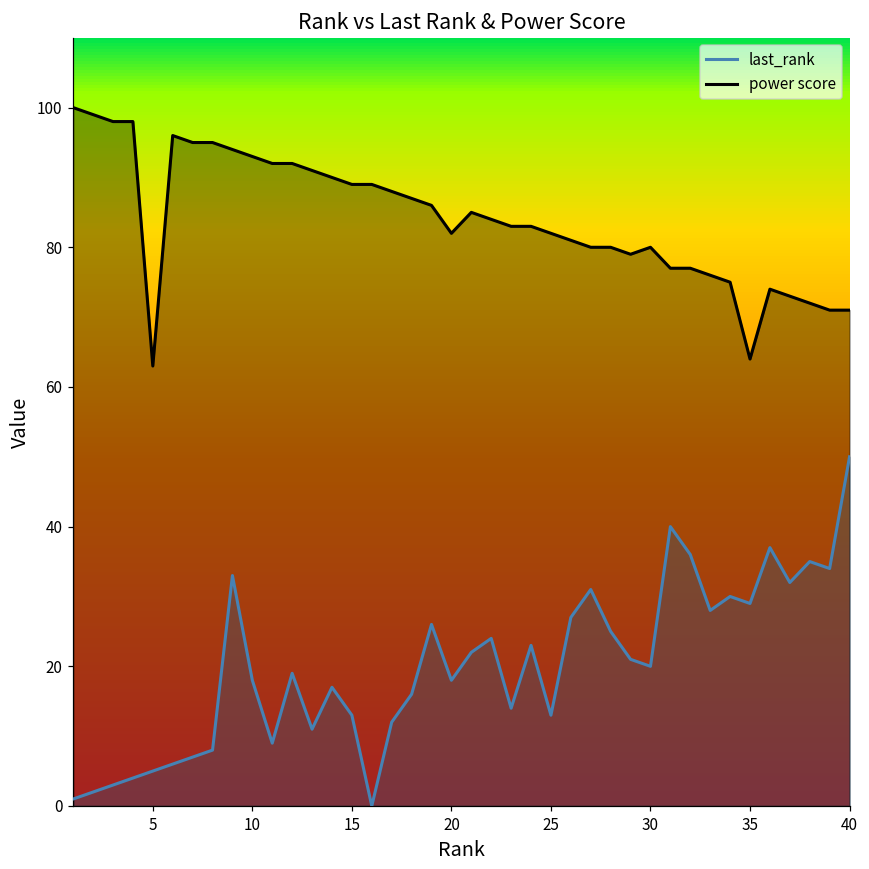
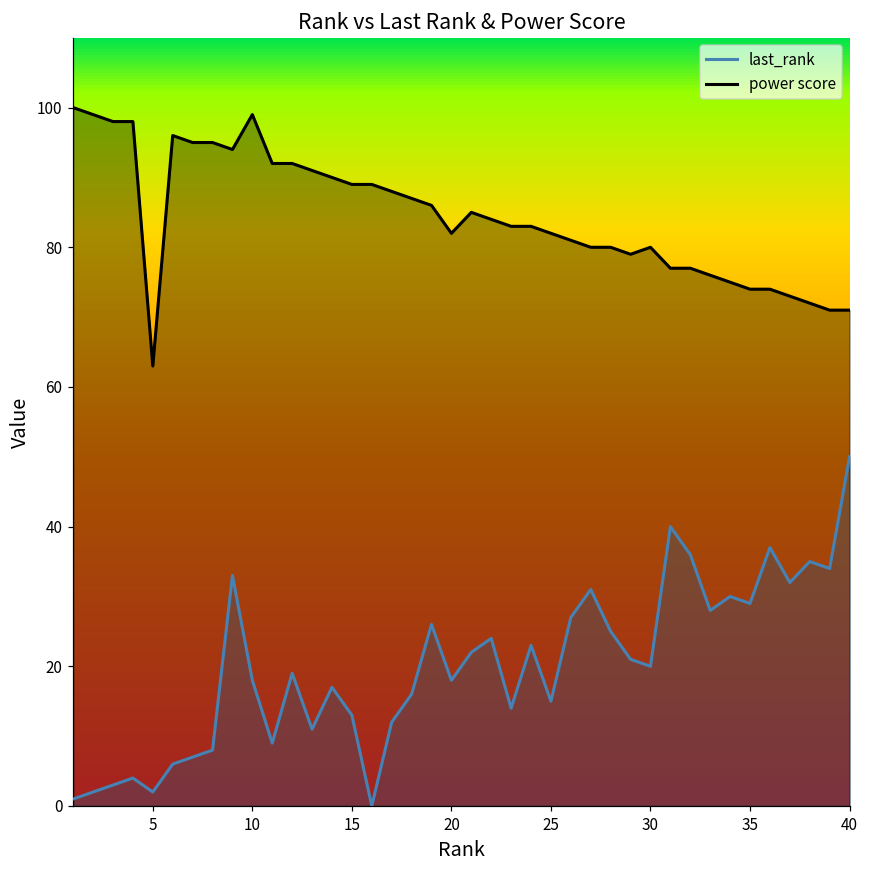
last_rank, 5: 5 -> 2
power score, 10: 93 -> 99
last_rank, 25: 13 -> 15
power score, 35: 64 -> 74
